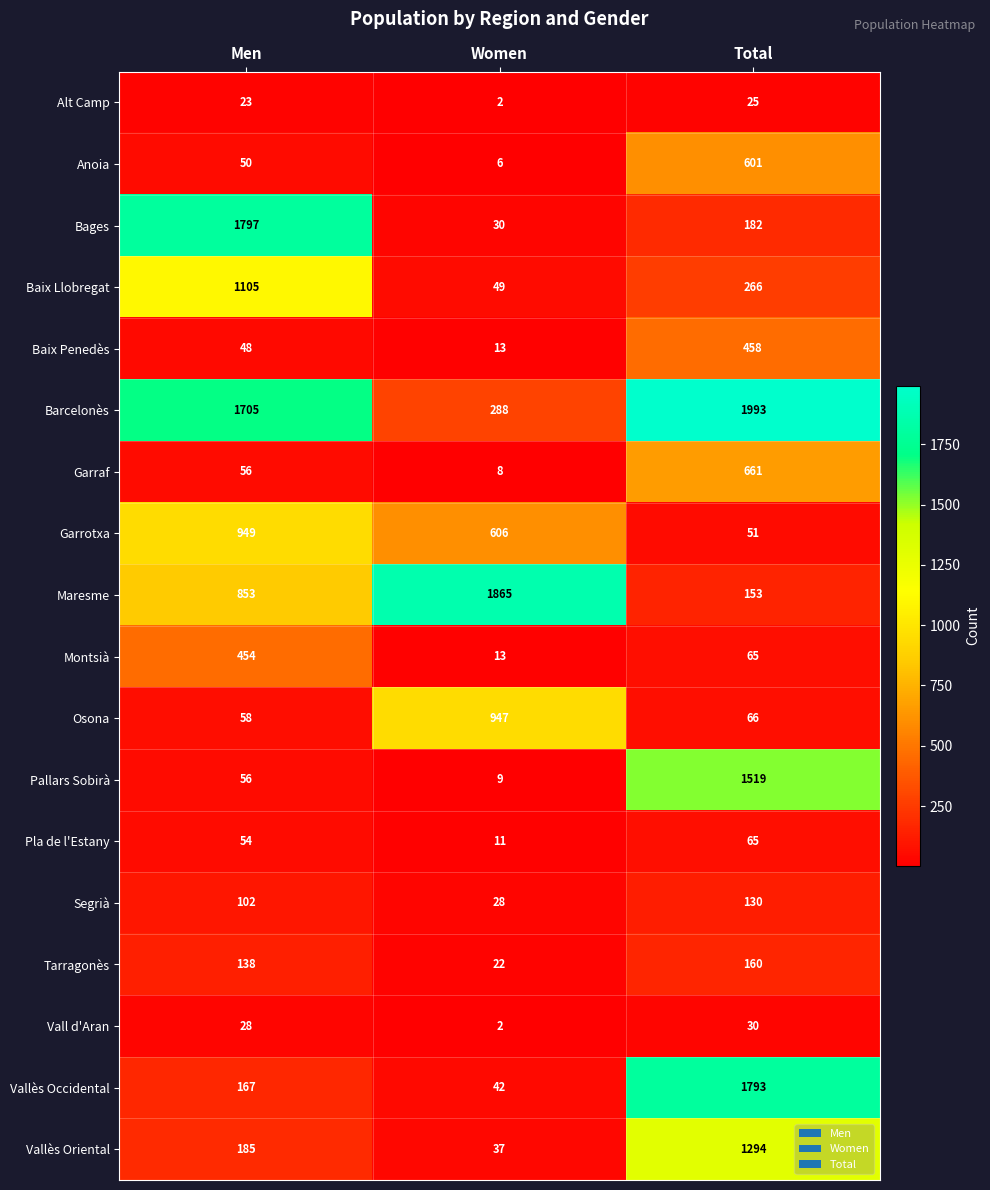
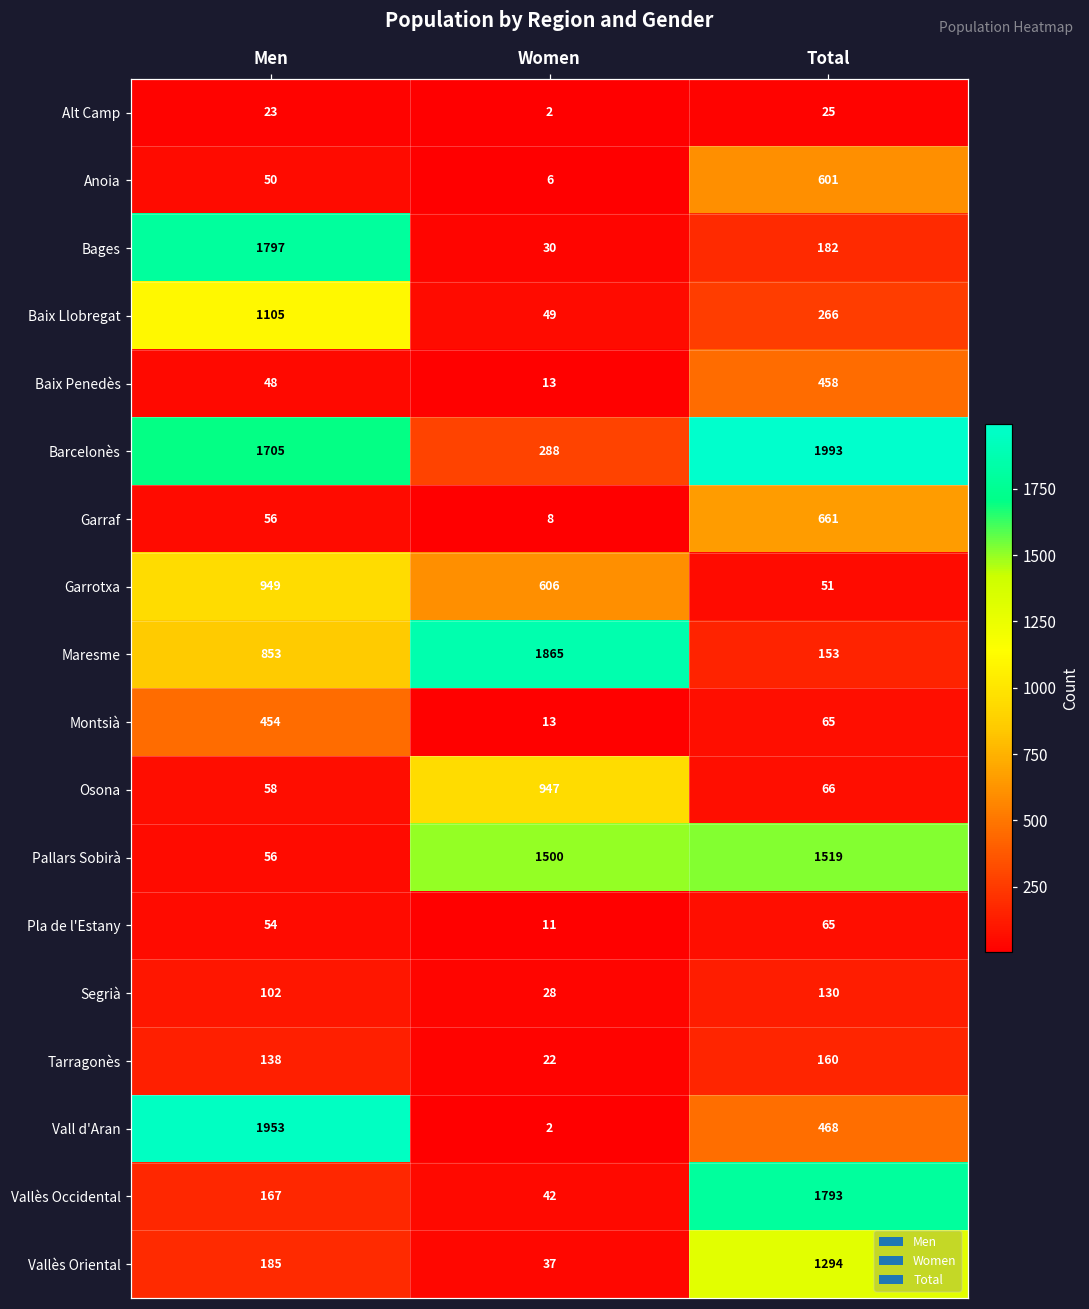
Pallars Sobirà, Women: 9 -> 1500
Vall d'Aran, Men: 28 -> 1953
Vall d'Aran, Total: 30 -> 468
